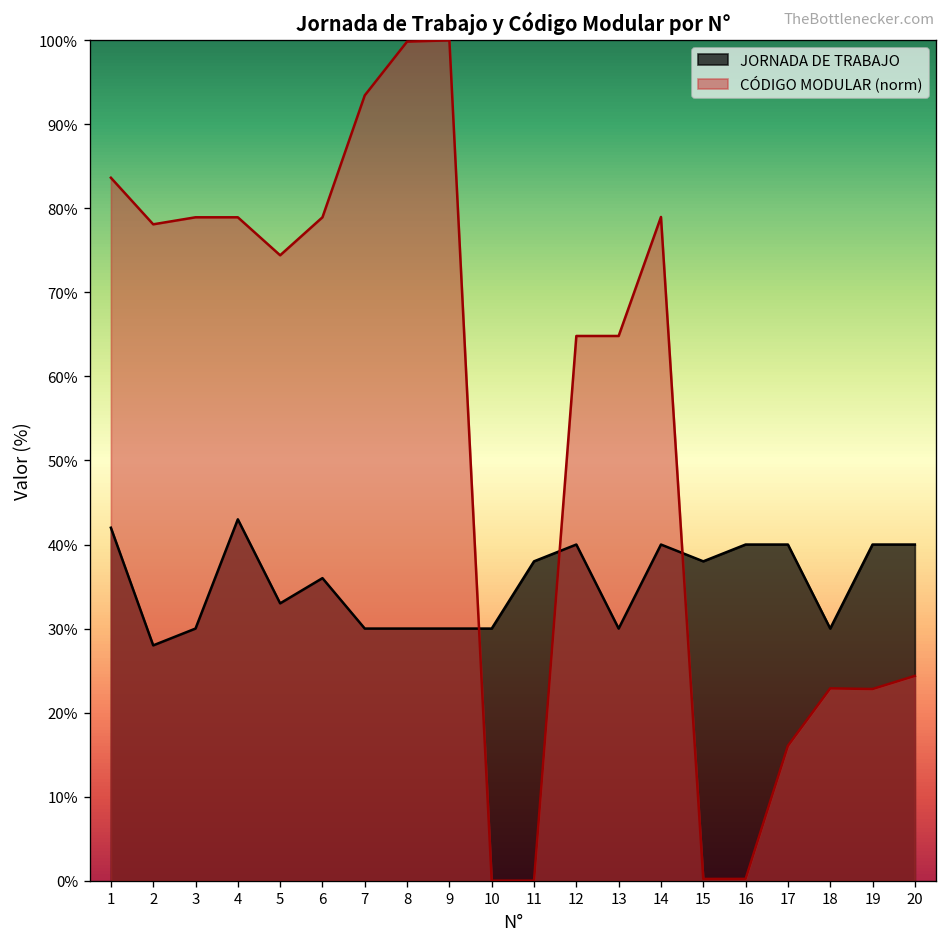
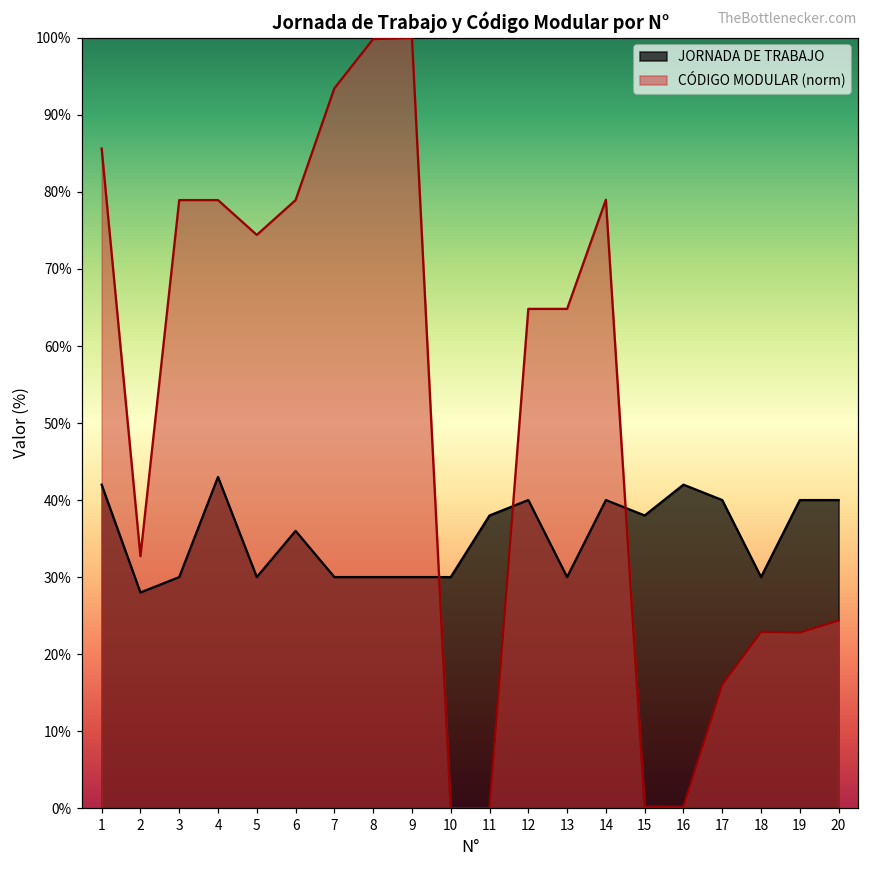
CÓDIGO MODULAR (norm), 1: 84% -> 86%
CÓDIGO MODULAR (norm), 2: 78% -> 33%
JORNADA DE TRABAJO, 5: 33% -> 30%
JORNADA DE TRABAJO, 16: 40% -> 42%
